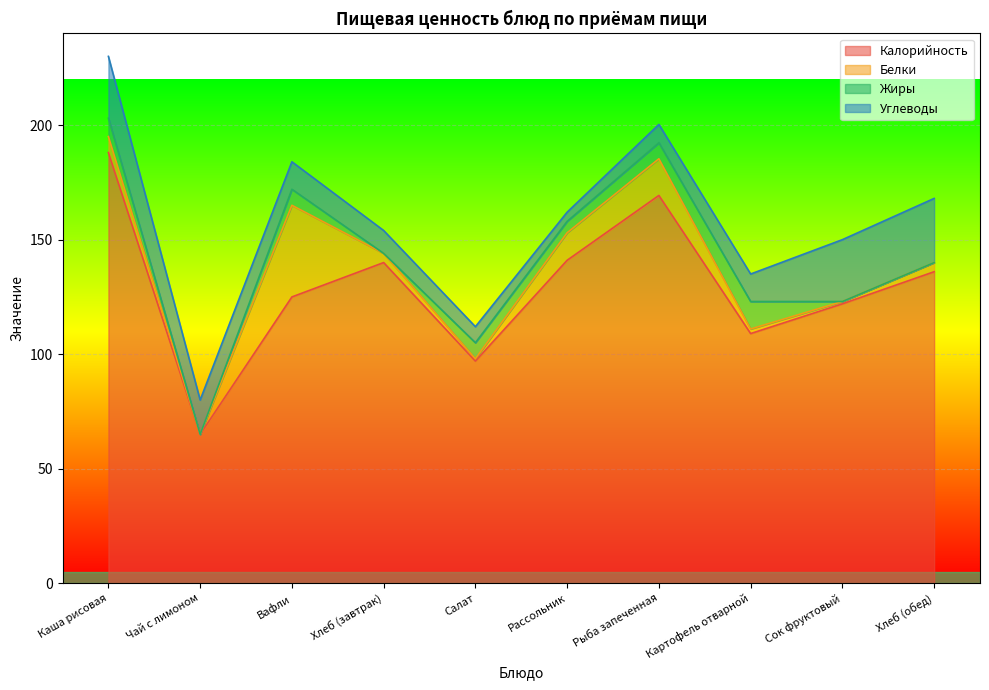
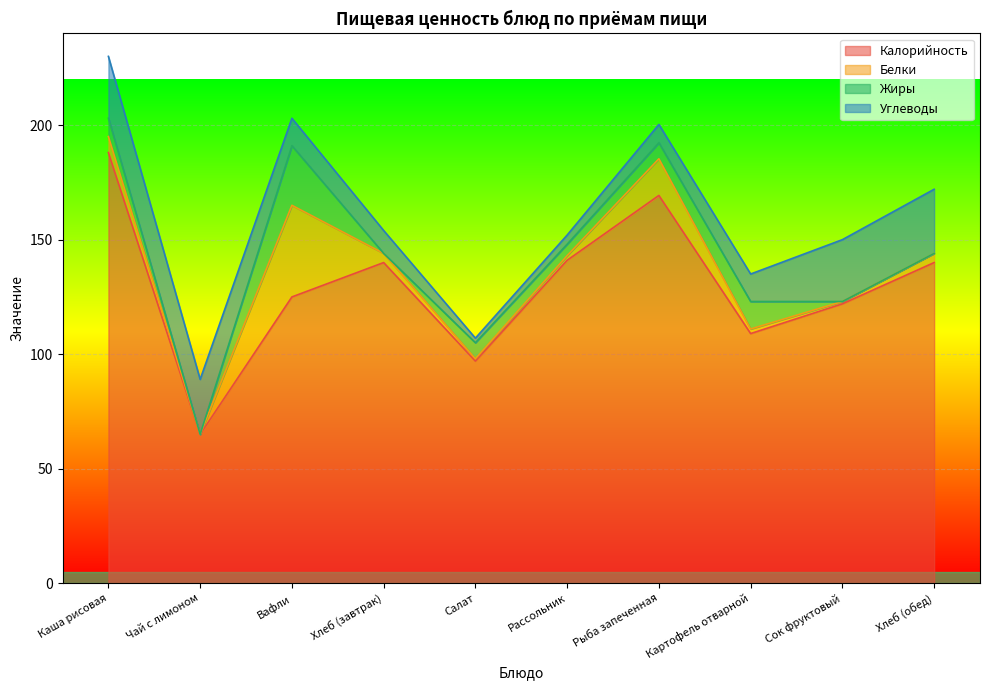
Углеводы, Чай с лимоном: 15 -> 24
Жиры, Вафли: 7 -> 26
Углеводы, Салат: 7 -> 2
Белки, Рассольник: 12 -> 2
Калорийность, Хлеб (обед): 136 -> 140
